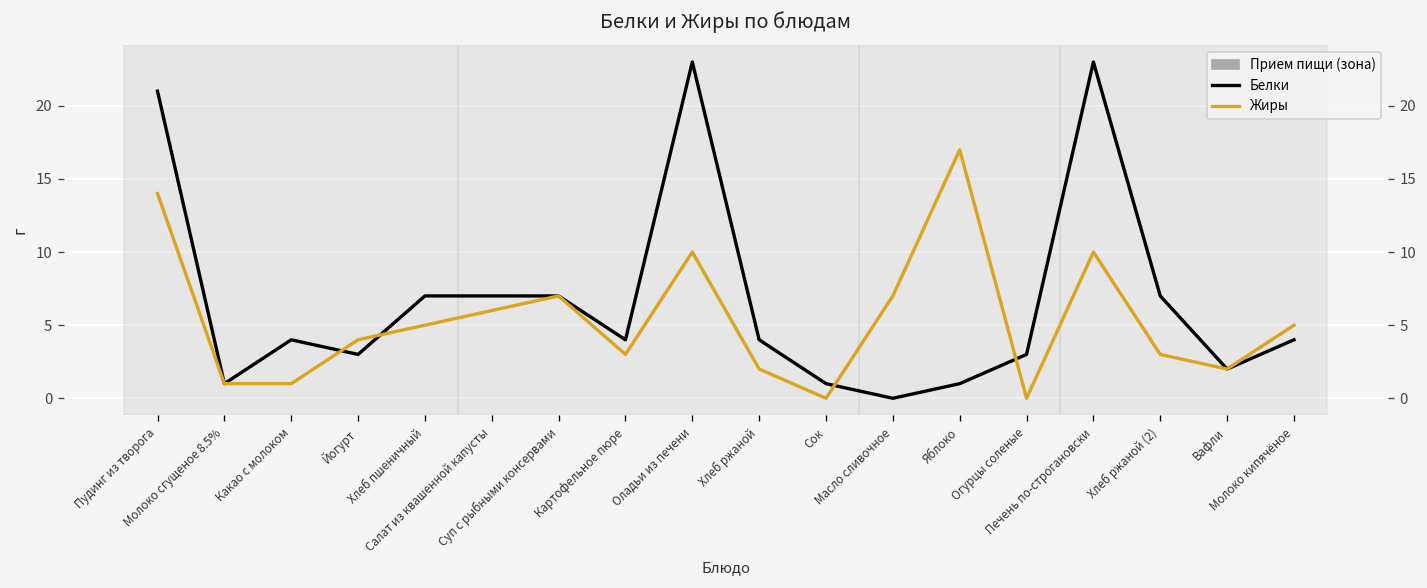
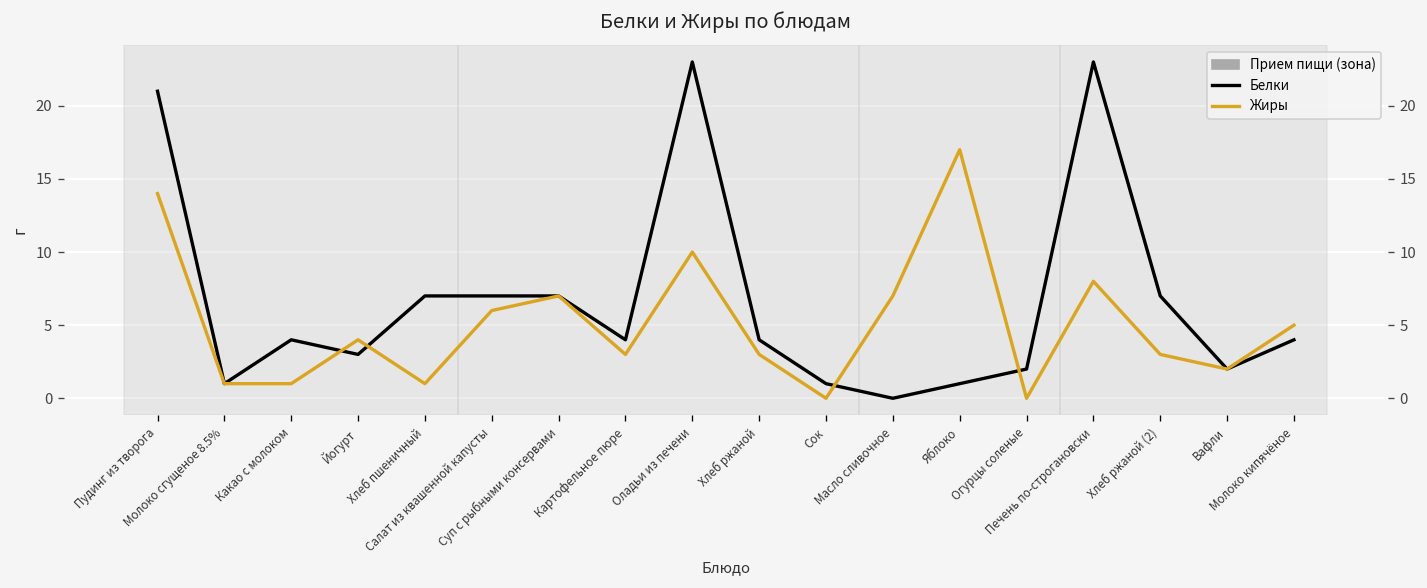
Жиры, Хлеб пшеничный: 5 -> 1
Жиры, Хлеб ржаной: 2 -> 3
Белки, Огурцы соленые: 3 -> 2
Жиры, Печень по-строгановски: 10 -> 8
